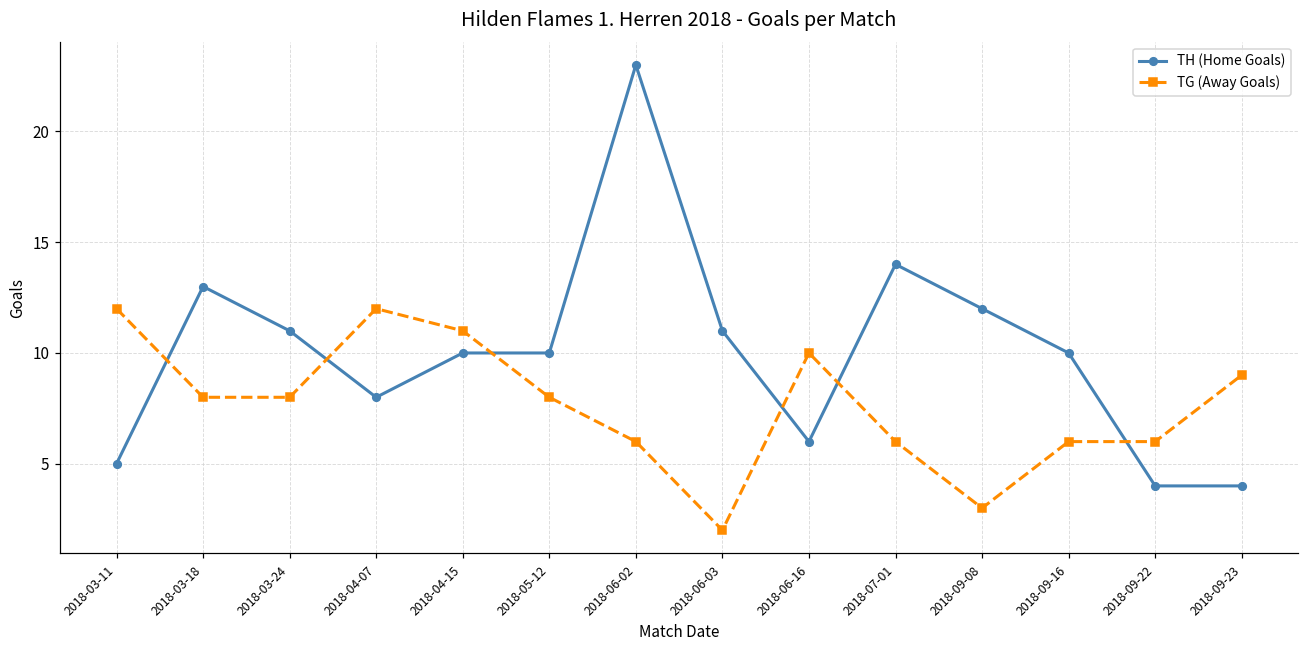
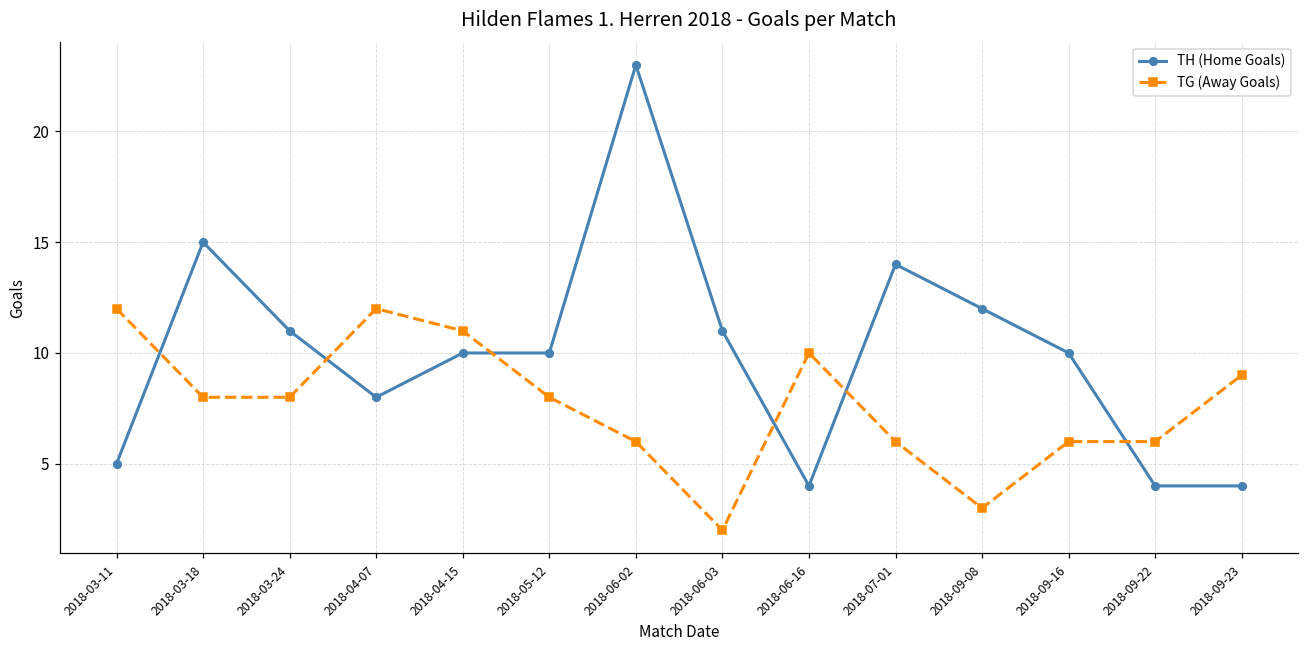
TH (Home Goals), 2018-03-18: 13 -> 15
TH (Home Goals), 2018-06-16: 6 -> 4
